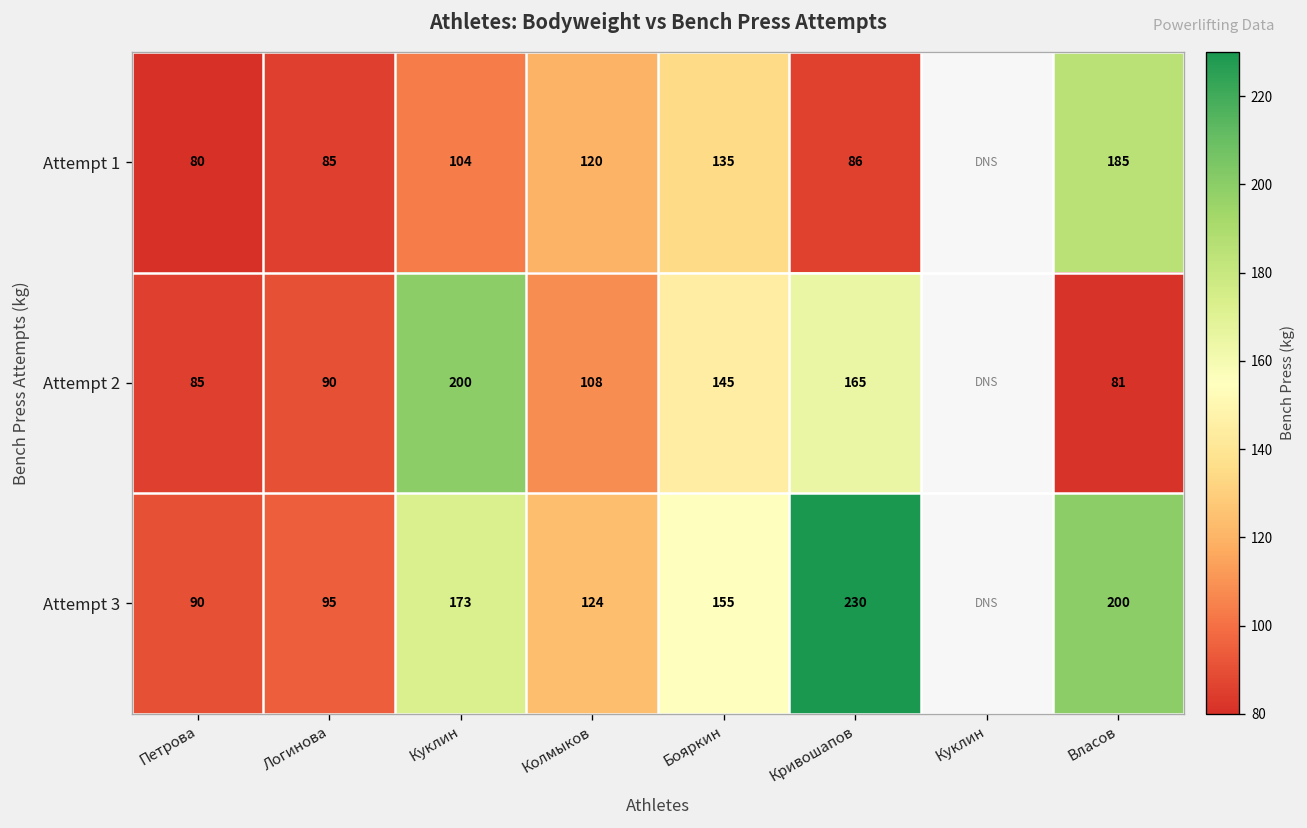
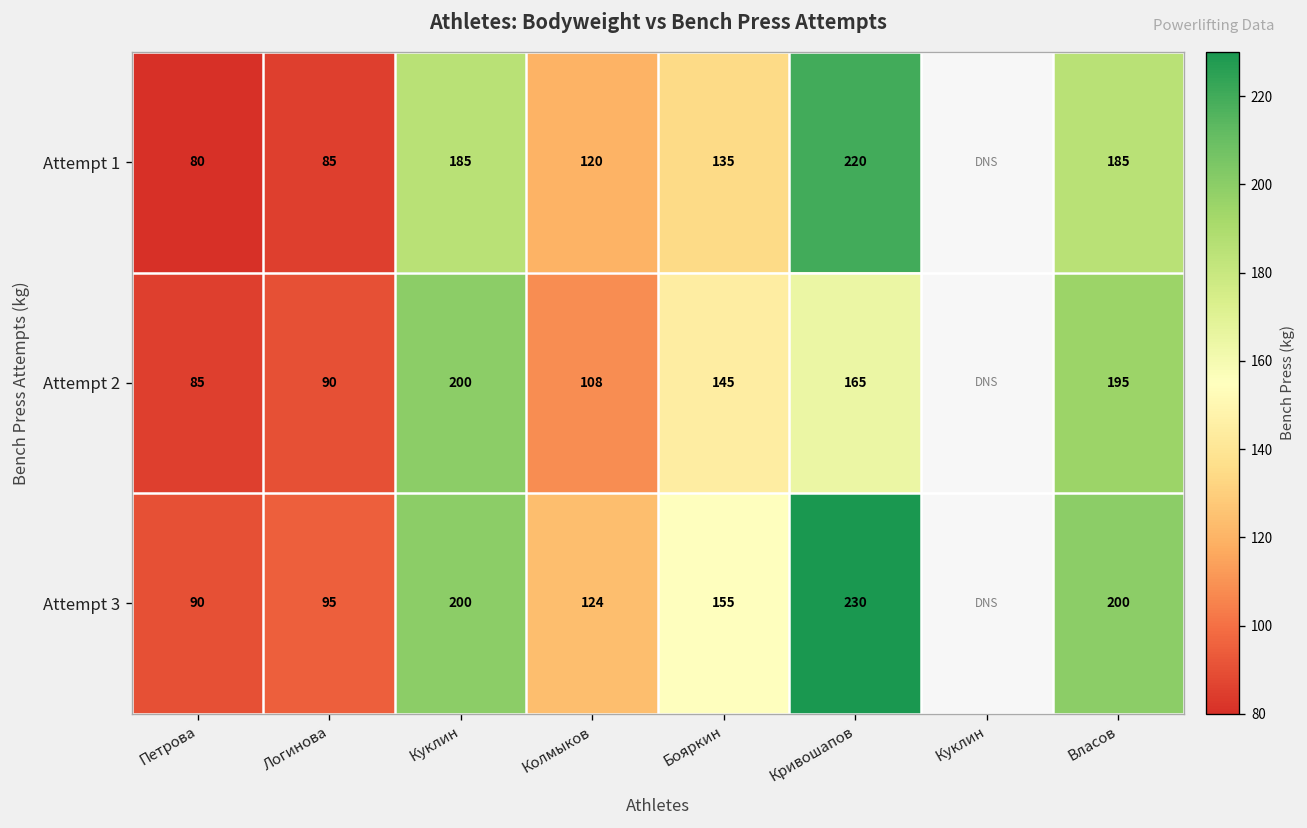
Attempt 1, Куклин: 104 -> 185
Attempt 1, Кривошапов: 86 -> 220
Attempt 2, Власов: 81 -> 195
Attempt 3, Куклин: 173 -> 200
